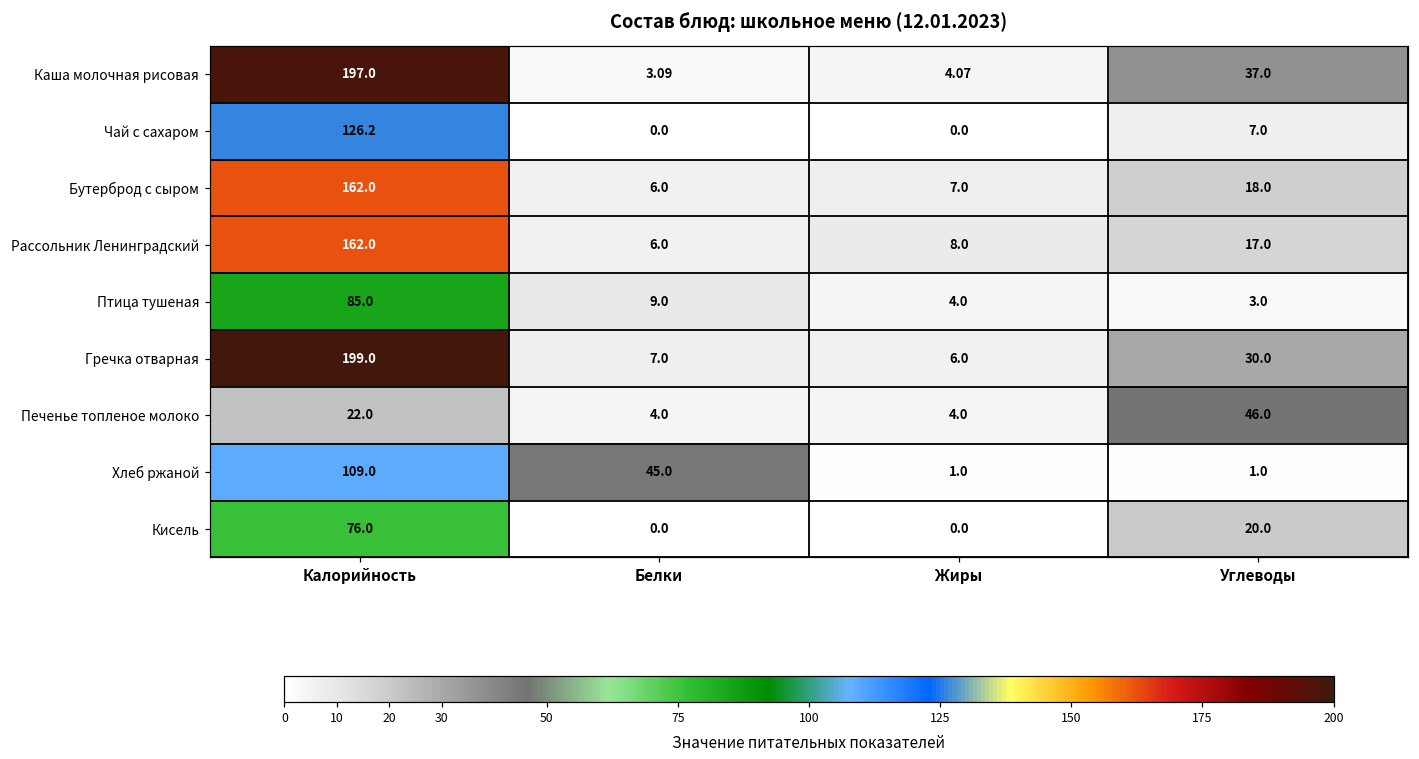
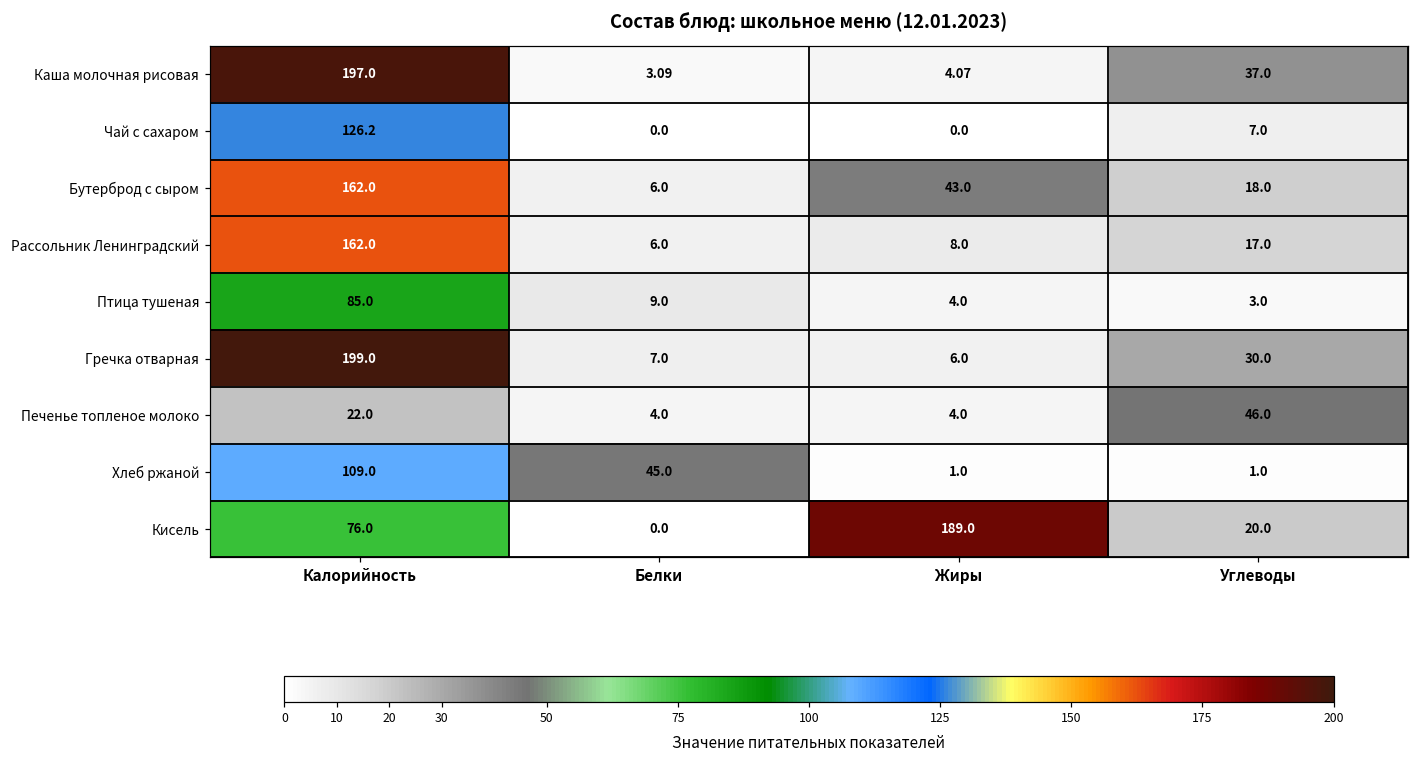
Бутерброд с сыром, Жиры: 7.0 -> 43.0
Кисель, Жиры: 0.0 -> 189.0
